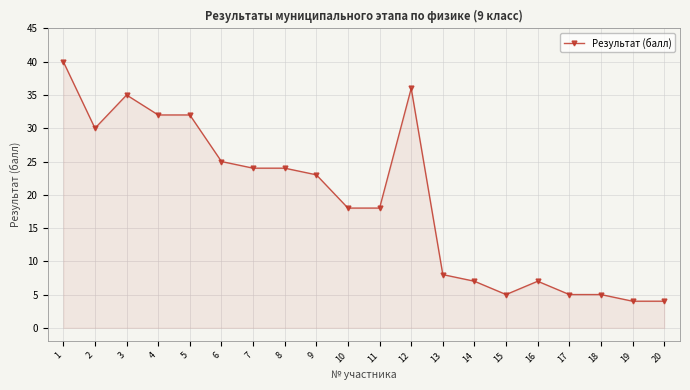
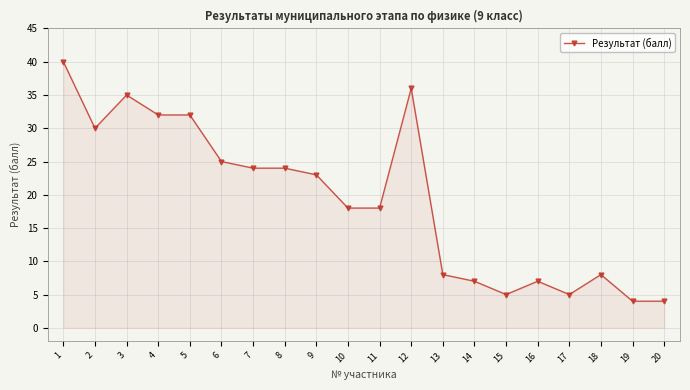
18: 5 -> 8
